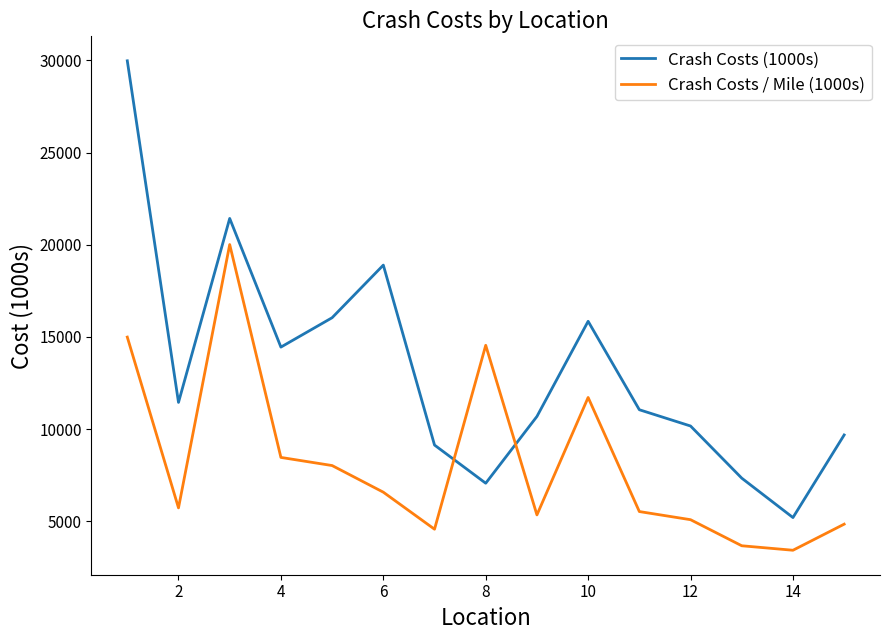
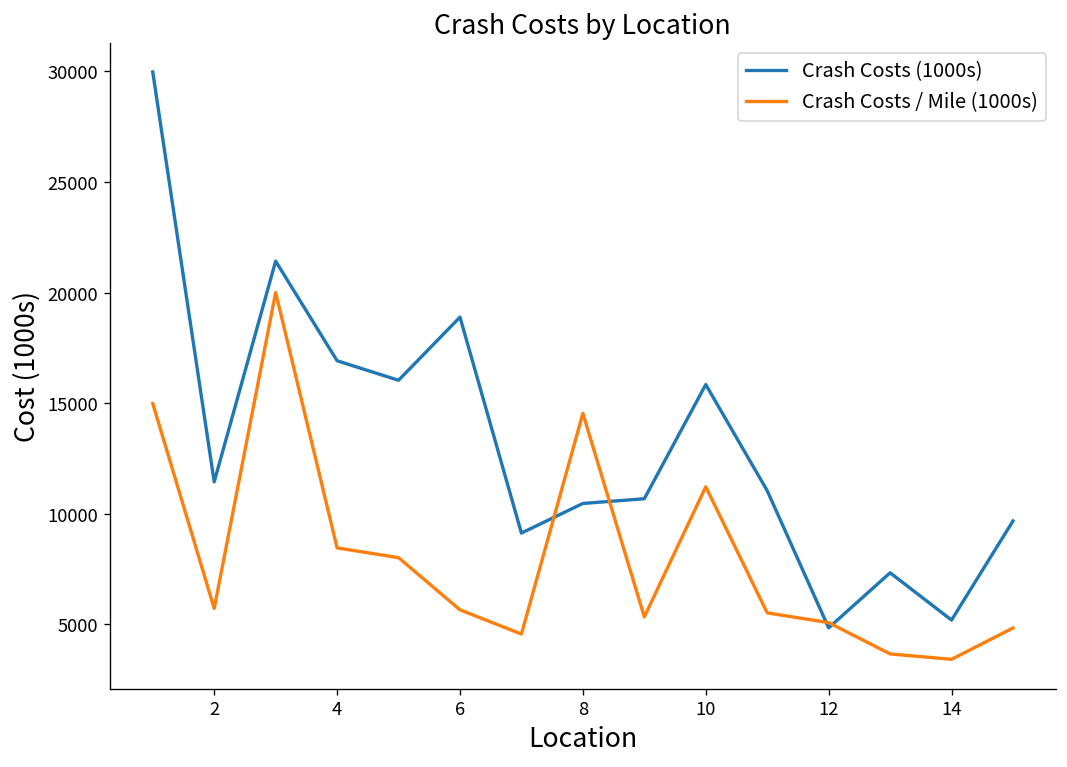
Crash Costs (1000s), 4: 14400 -> 16900
Crash Costs / Mile (1000s), 6: 6600 -> 5700
Crash Costs (1000s), 8: 7100 -> 10500
Crash Costs / Mile (1000s), 10: 11700 -> 11200
Crash Costs (1000s), 12: 10200 -> 4800
